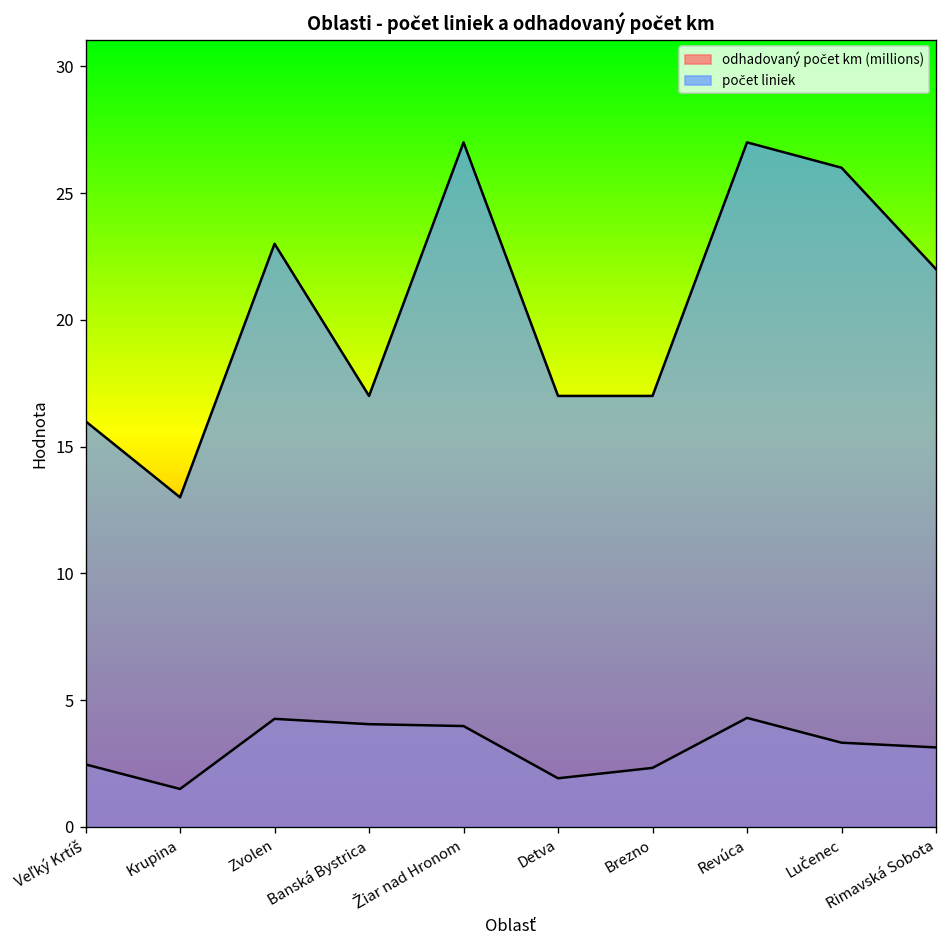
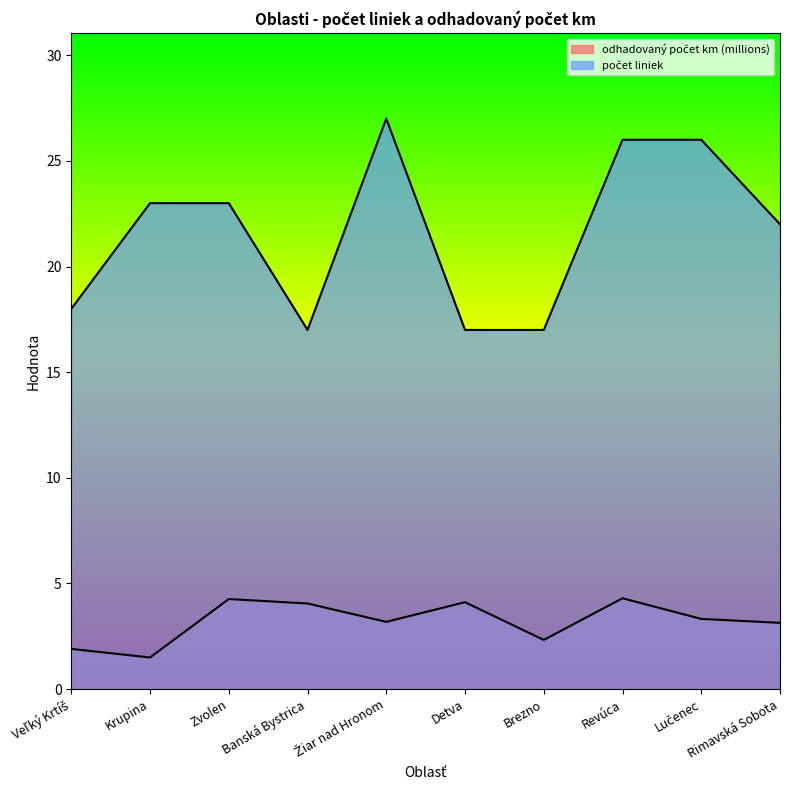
odhadovaný počet km (millions), Veľký Krtíš: 2.5 -> 1.9
počet liniek, Veľký Krtíš: 16 -> 18
počet liniek, Krupina: 13 -> 23
odhadovaný počet km (millions), Žiar nad Hronom: 4.0 -> 3.2
odhadovaný počet km (millions), Detva: 1.9 -> 4.1
počet liniek, Revúca: 27 -> 26
